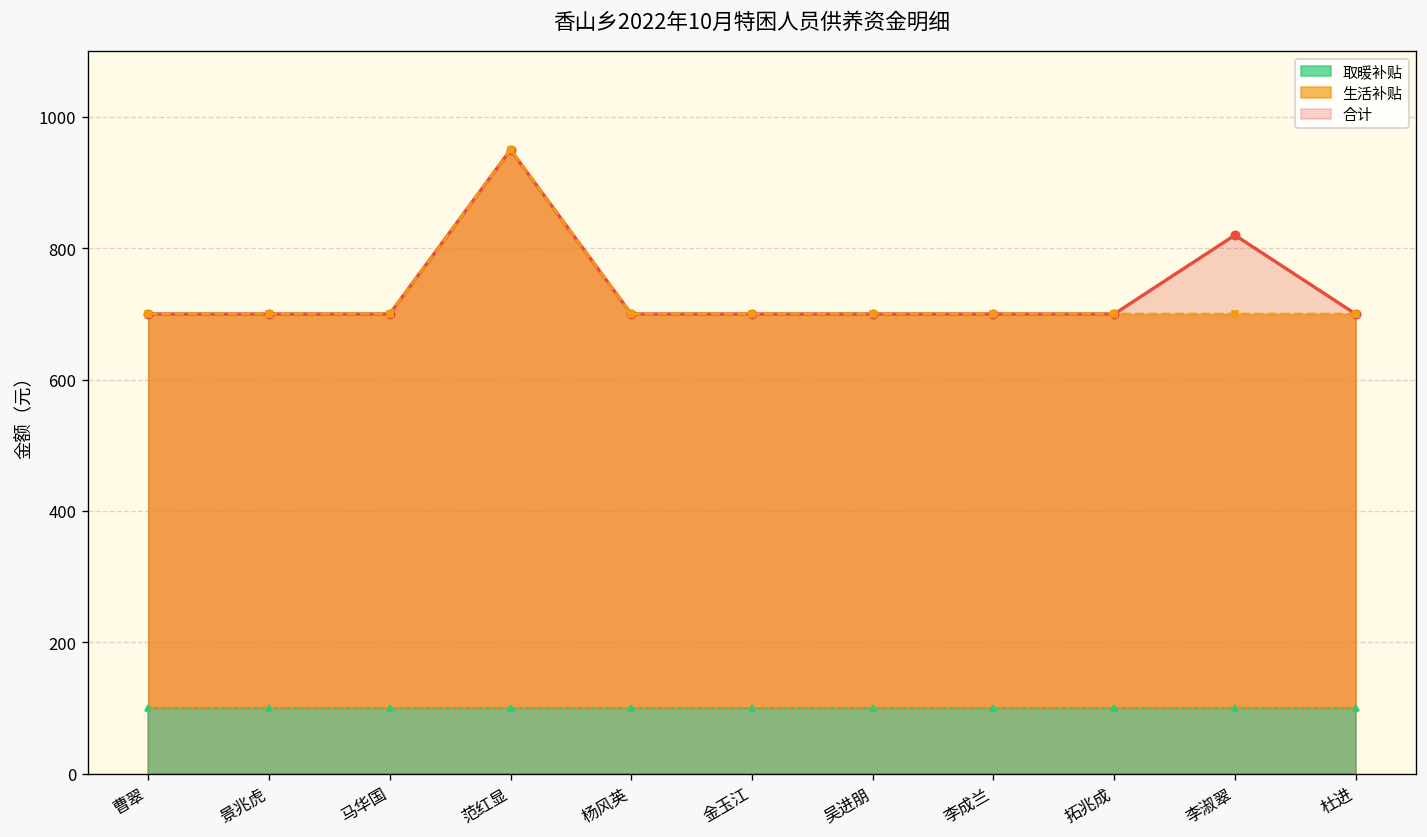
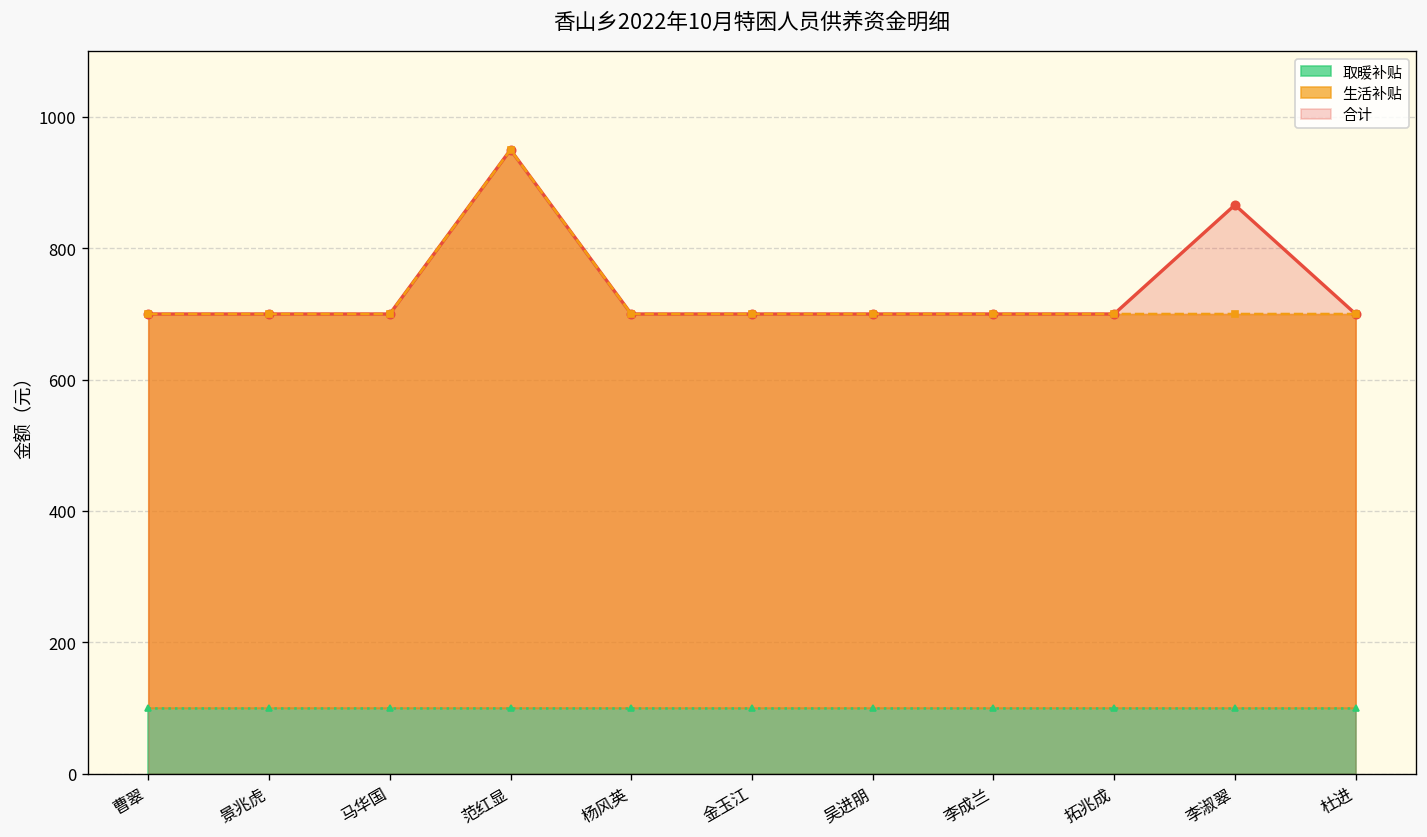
合计, 李淑翠: 820 -> 870
